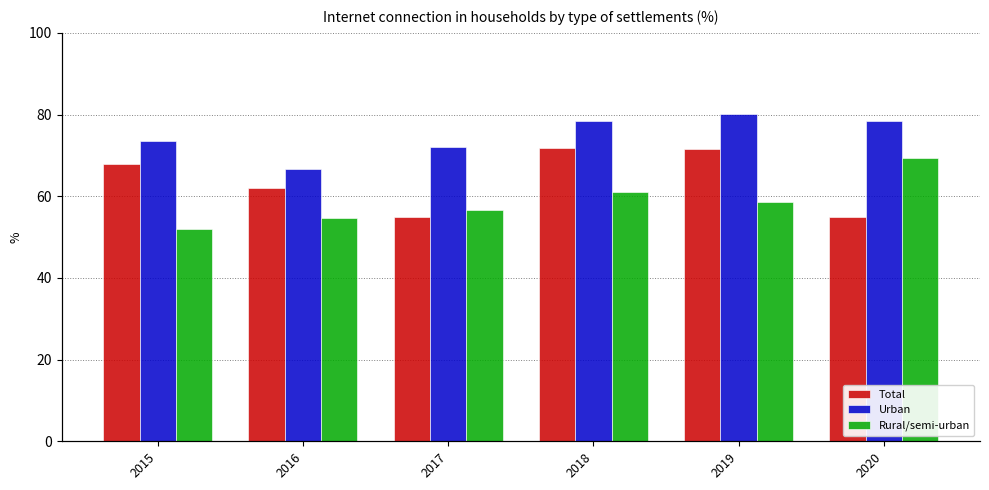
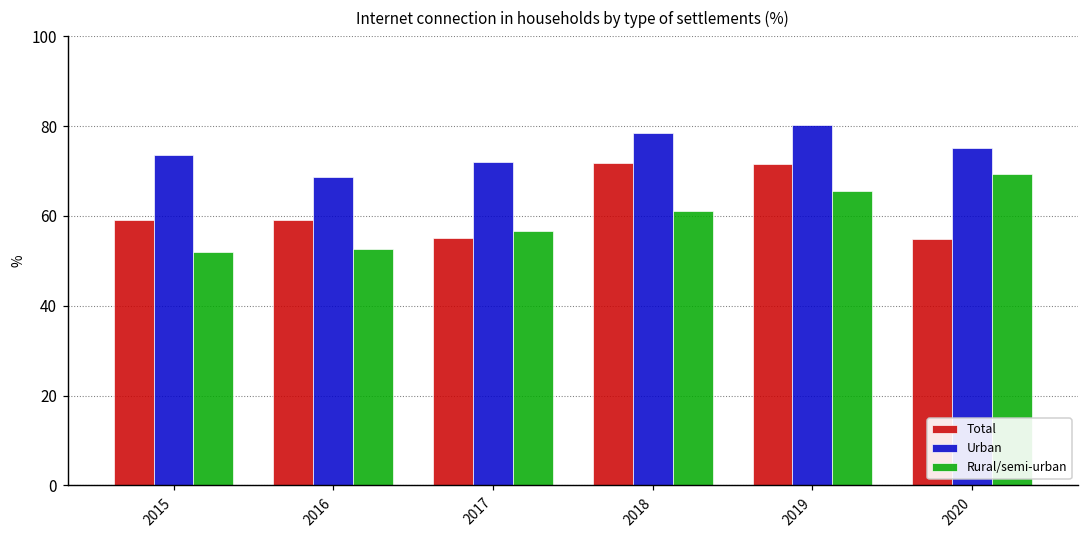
Total, 2015: 68 -> 59
Total, 2016: 62 -> 59
Urban, 2016: 67 -> 69
Rural/semi-urban, 2016: 55 -> 53
Rural/semi-urban, 2019: 59 -> 66
Urban, 2020: 78 -> 75
